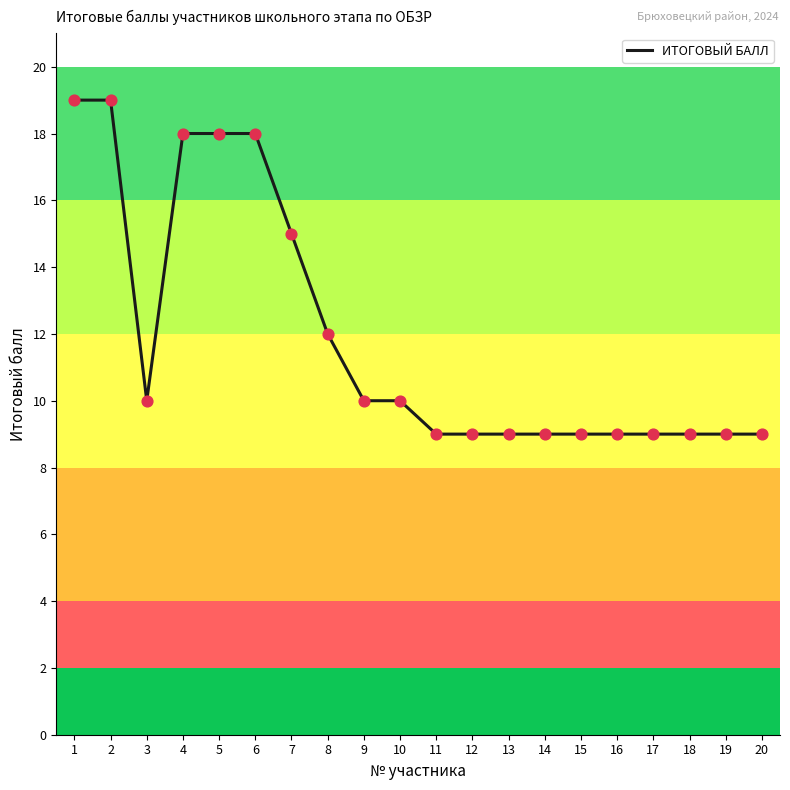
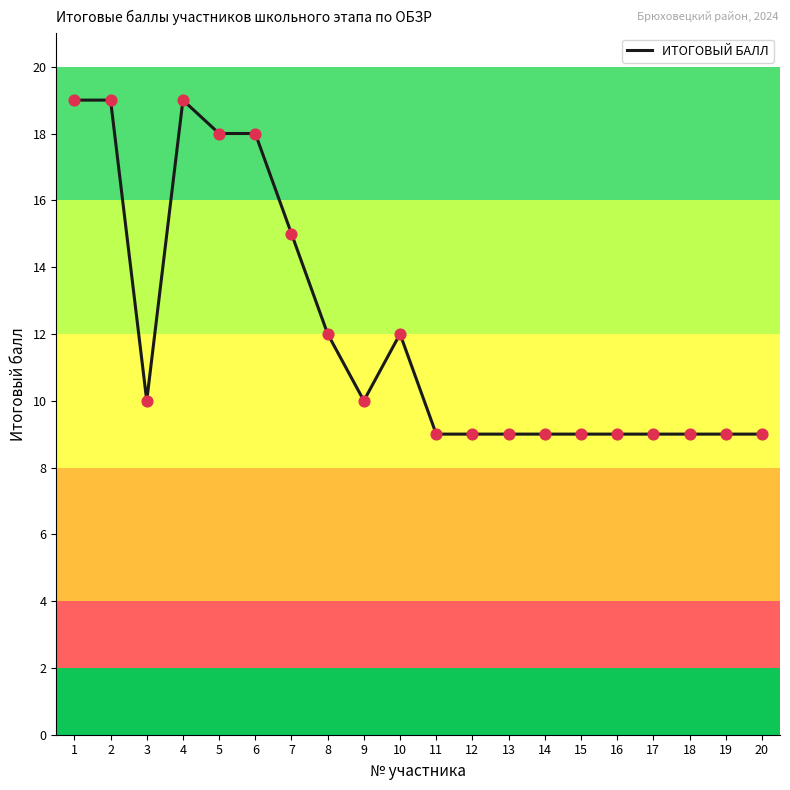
4: 18 -> 19
10: 10 -> 12
